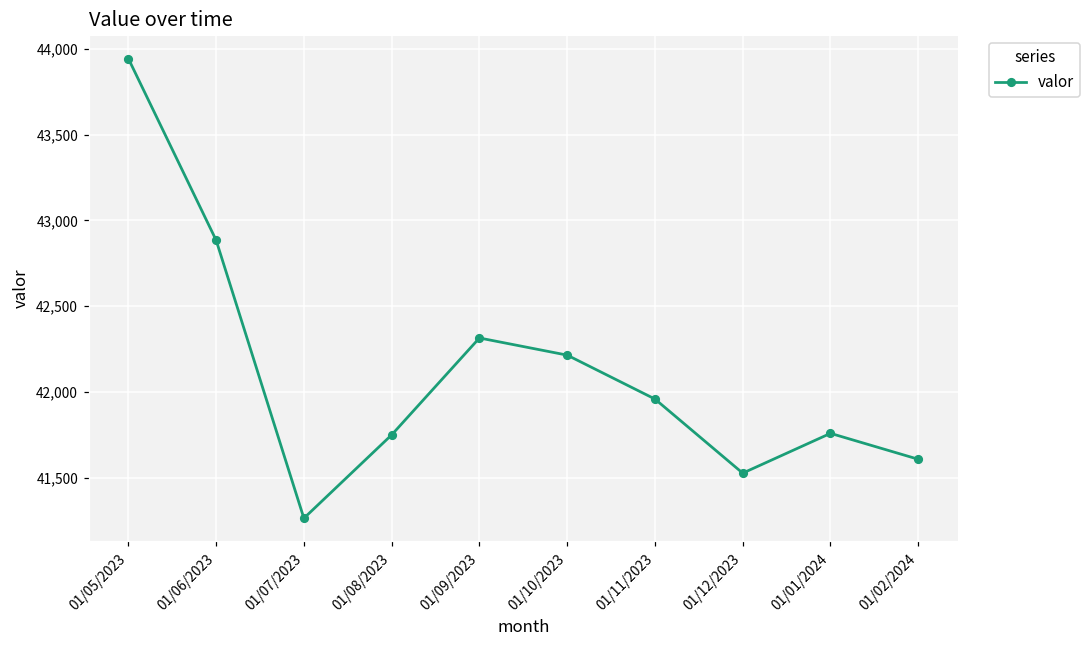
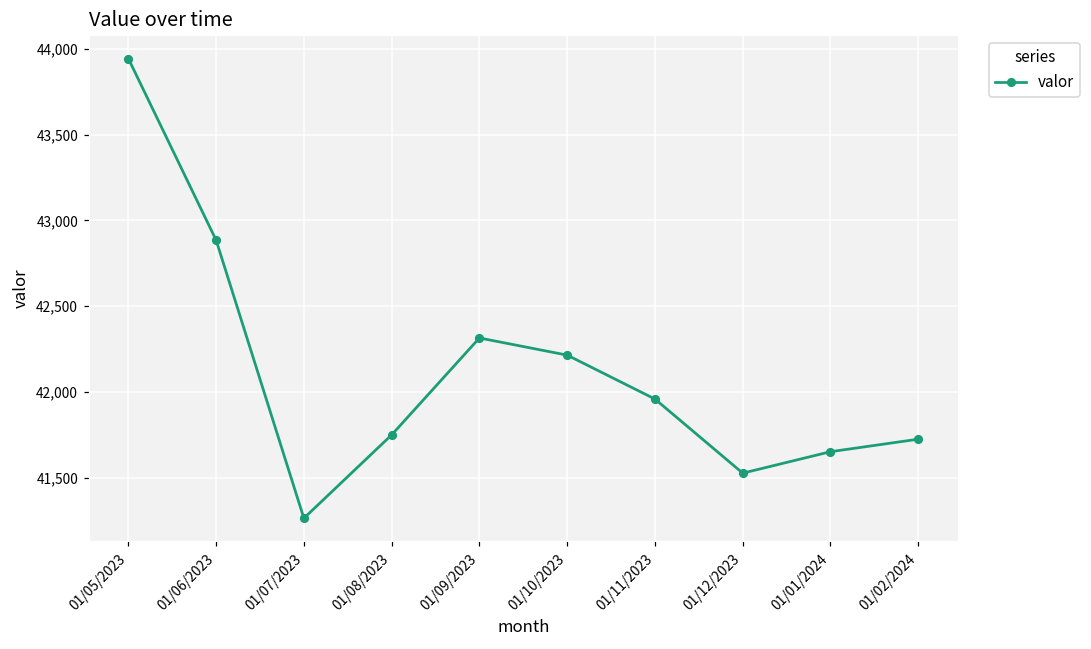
01/01/2024: 41,760 -> 41,650
01/02/2024: 41,610 -> 41,720
